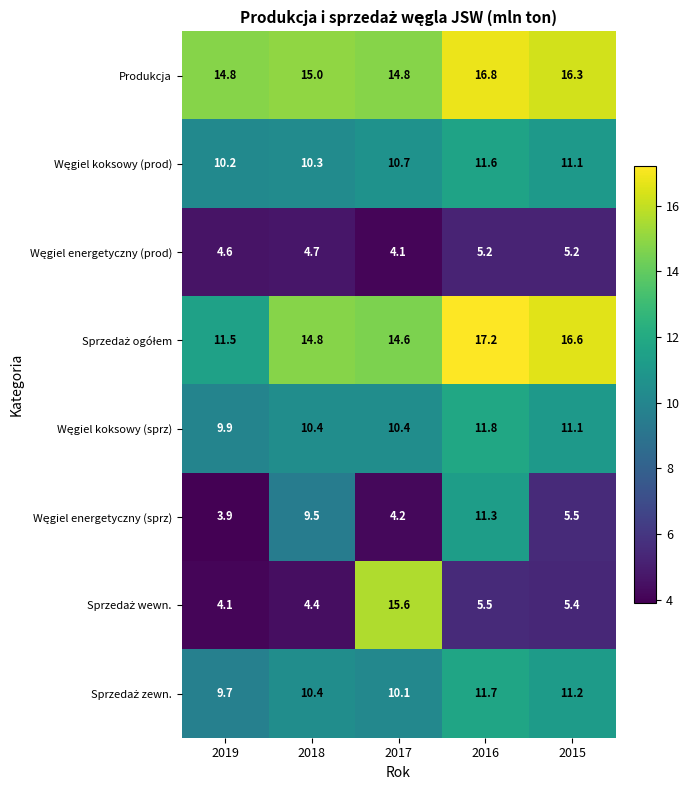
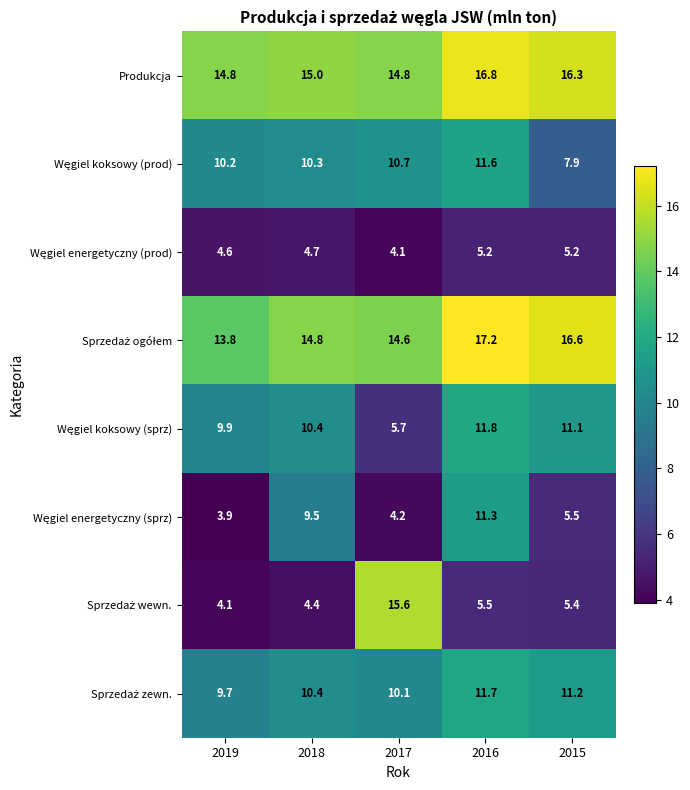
Węgiel koksowy (prod), 2015: 11.1 -> 7.9
Sprzedaż ogółem, 2019: 11.5 -> 13.8
Węgiel koksowy (sprz), 2017: 10.4 -> 5.7
